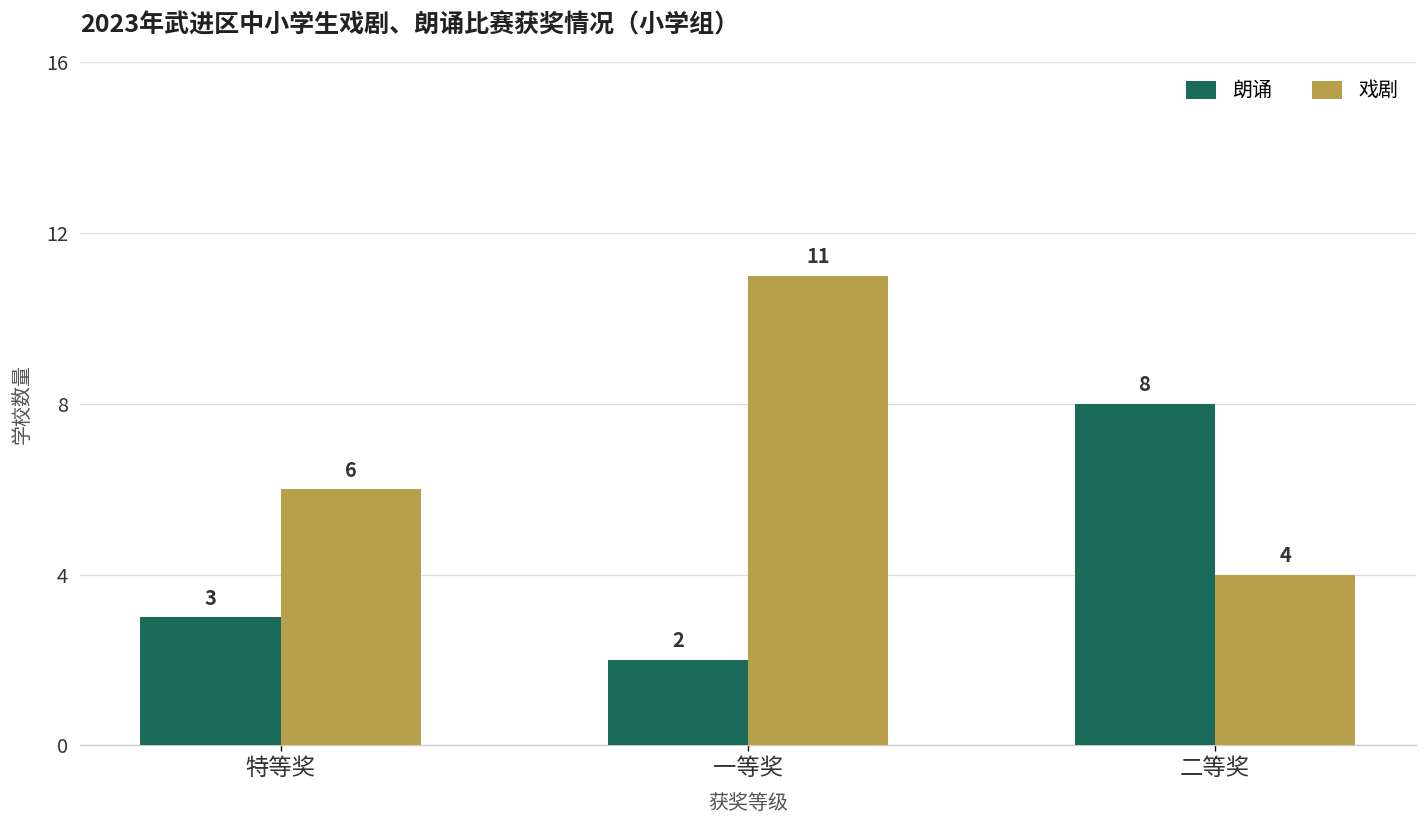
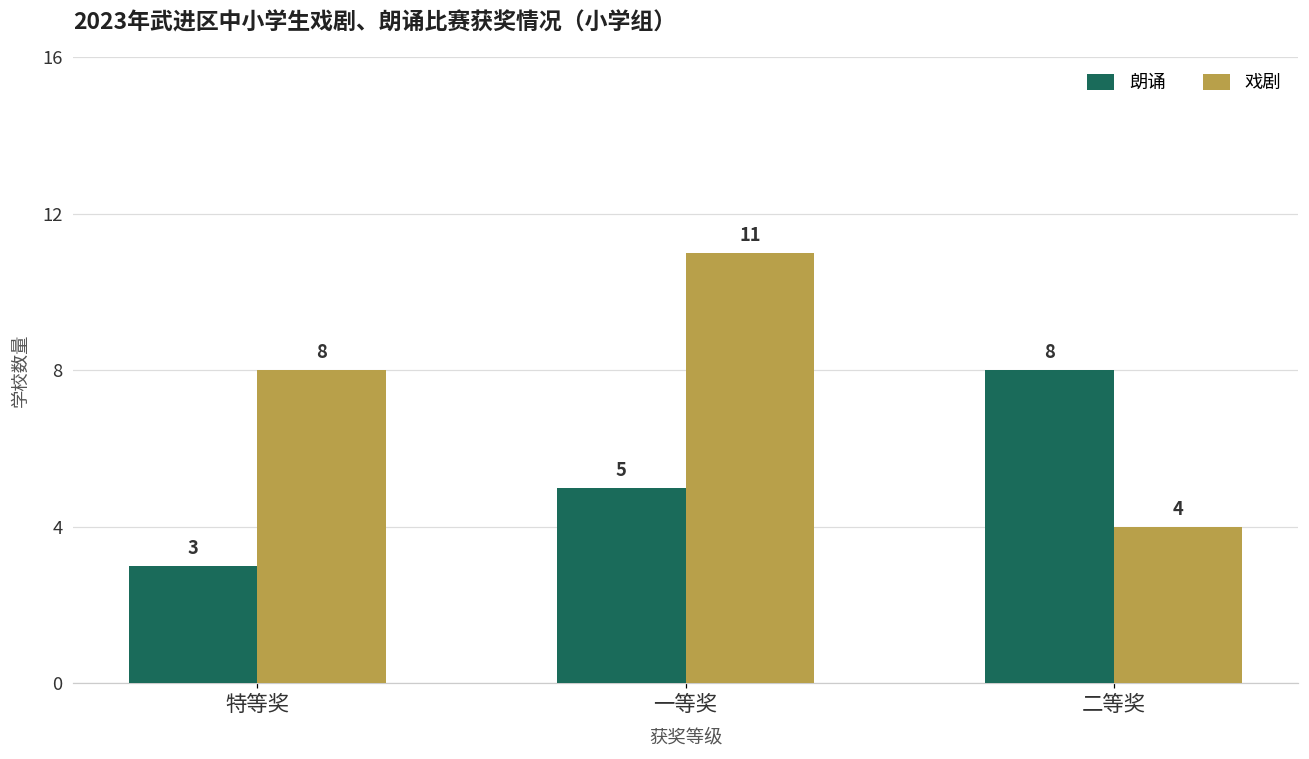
戏剧, 特等奖: 6 -> 8
朗诵, 一等奖: 2 -> 5
